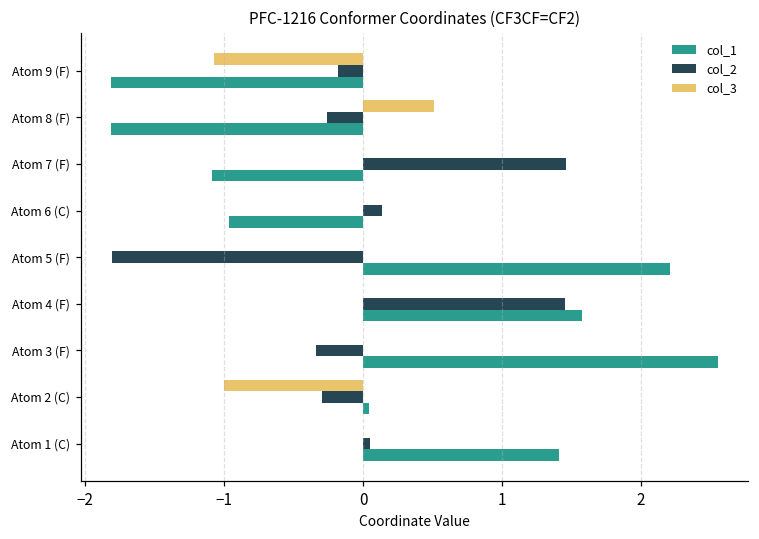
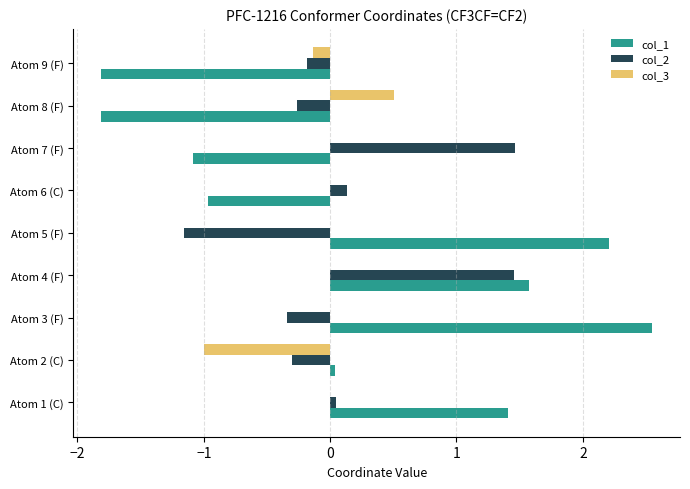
col_3, Atom 9 (F): -1.08 -> -0.13
col_2, Atom 5 (F): -1.80 -> -1.15
